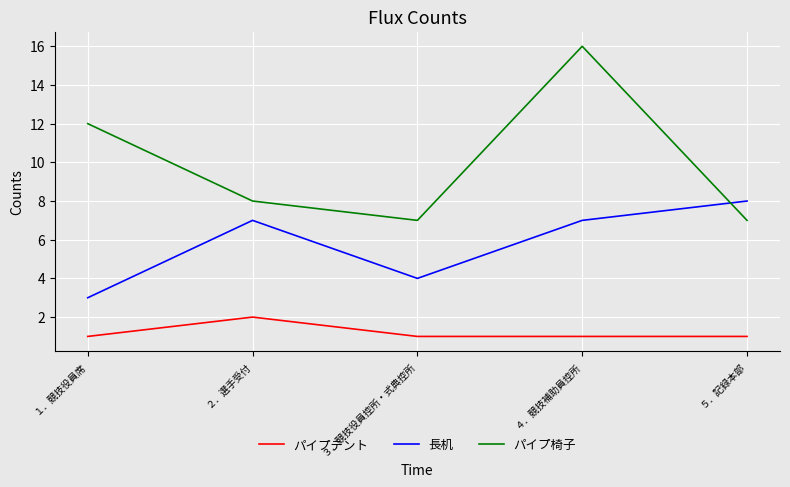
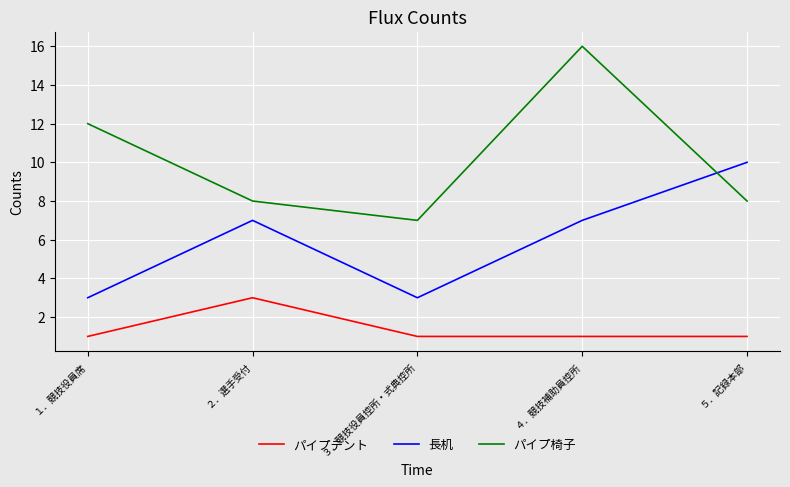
パイプテント, ２．選手受付: 2 -> 3
長机, ３．競技役員控所・式典控所: 4 -> 3
長机, ５．記録本部: 8 -> 10
パイプ椅子, ５．記録本部: 7 -> 8
